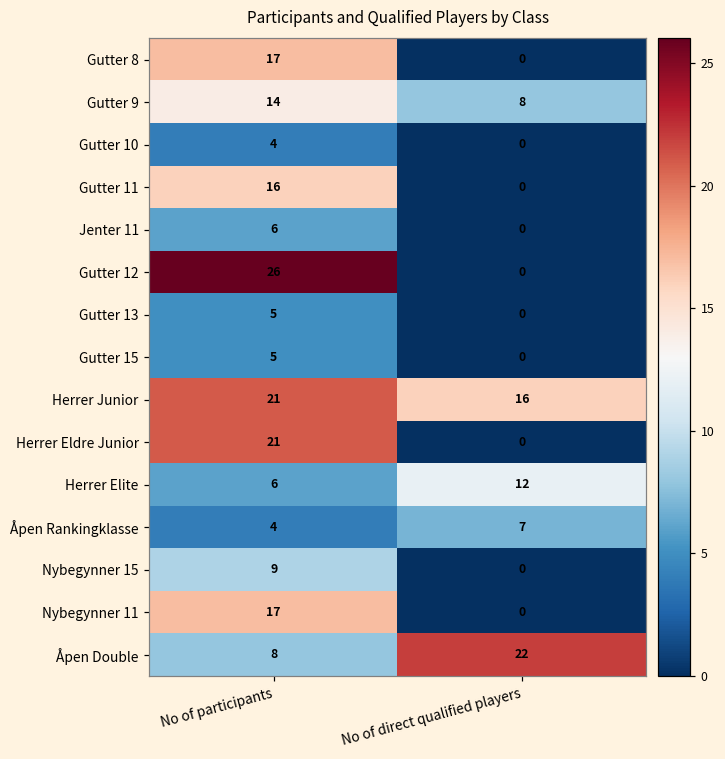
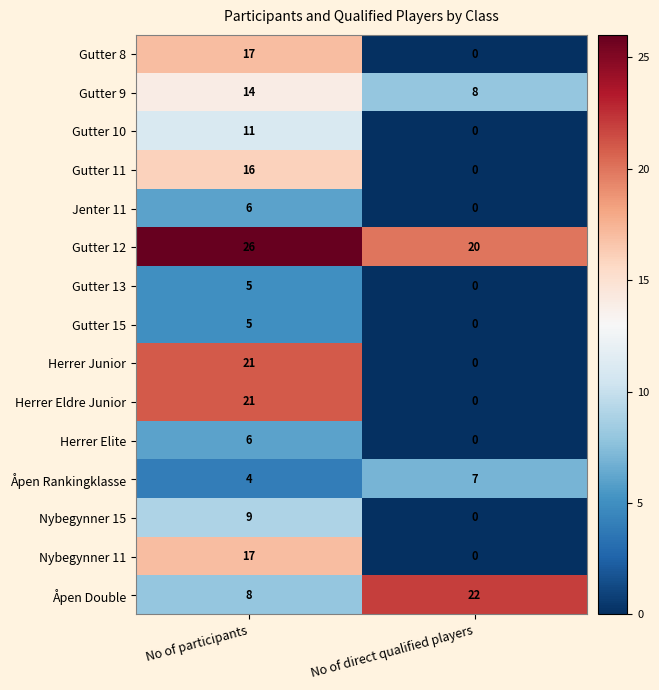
Gutter 10, No of participants: 4 -> 11
Gutter 12, No of direct qualified players: 0 -> 20
Herrer Junior, No of direct qualified players: 16 -> 0
Herrer Elite, No of direct qualified players: 12 -> 0
